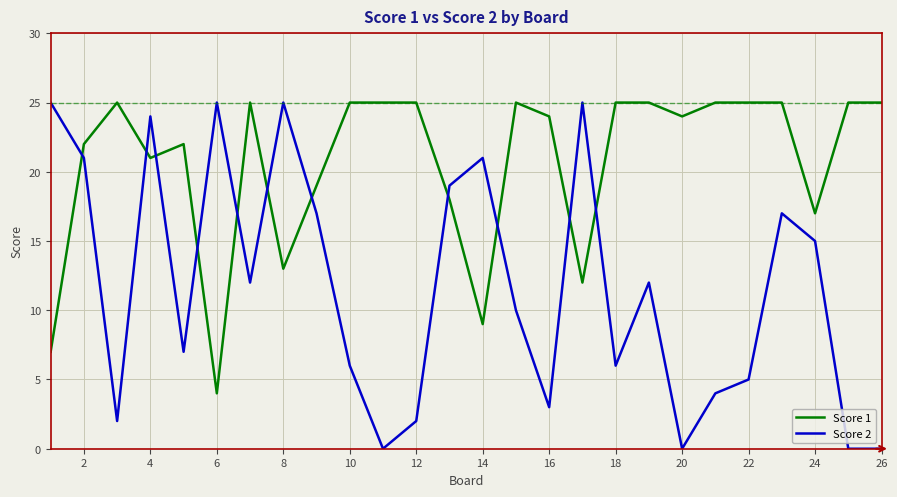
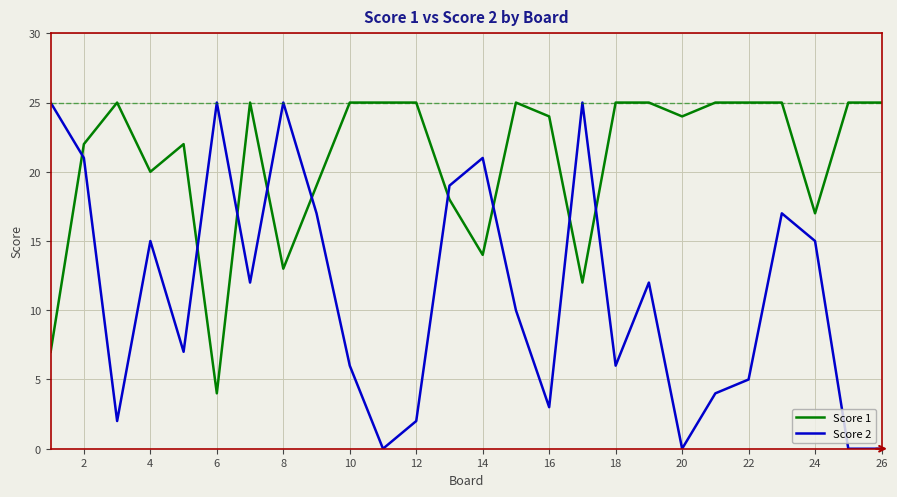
Score 1, 4: 21 -> 20
Score 2, 4: 24 -> 15
Score 1, 14: 9 -> 14
